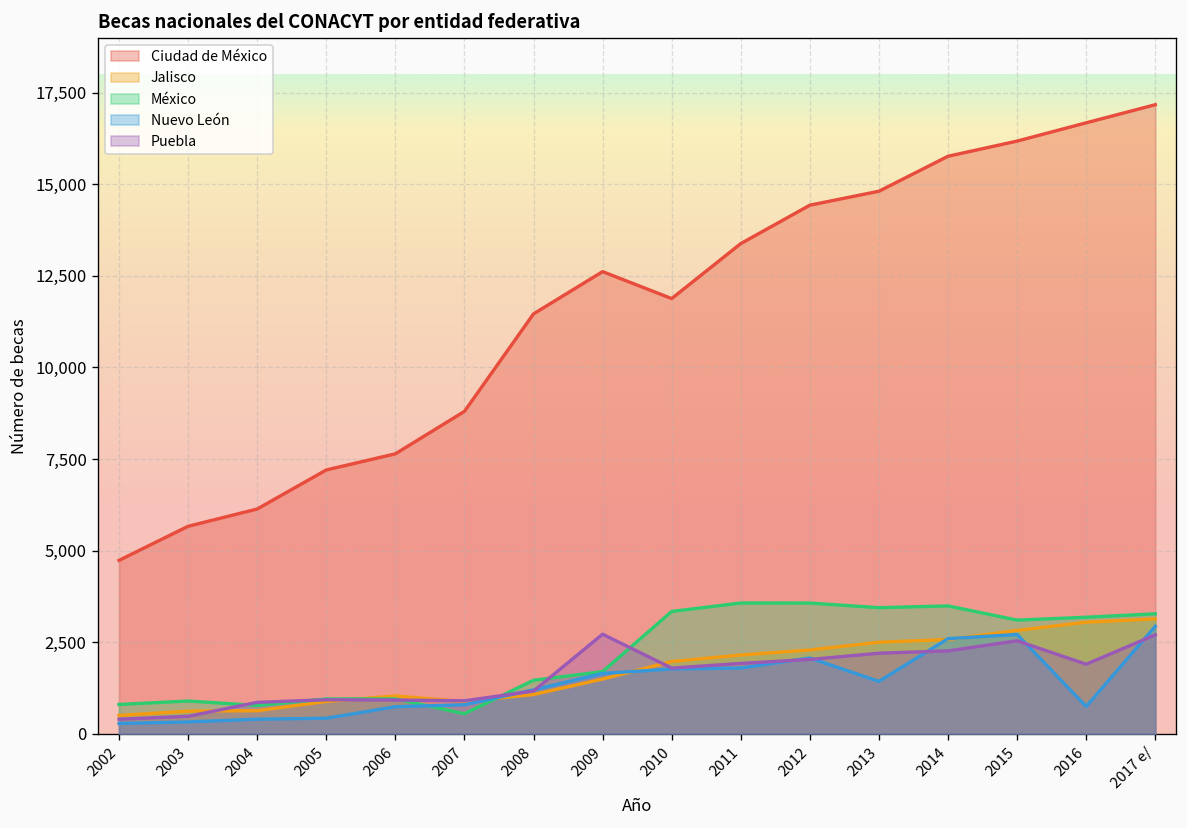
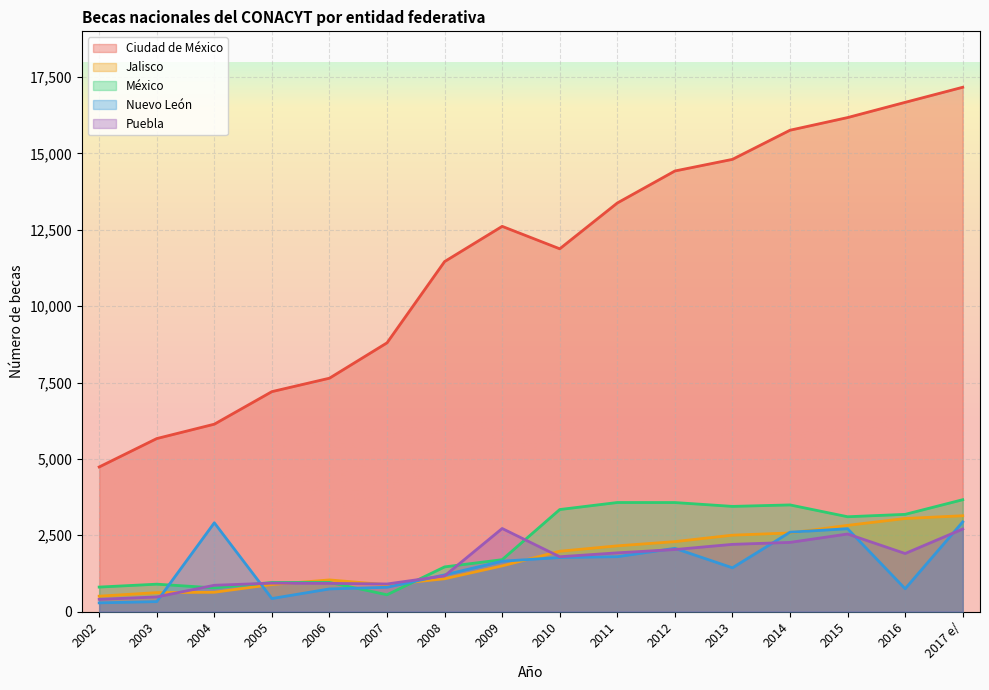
Nuevo León, 2004: 400 -> 2,900
México, 2017 e/: 3,300 -> 3,700
